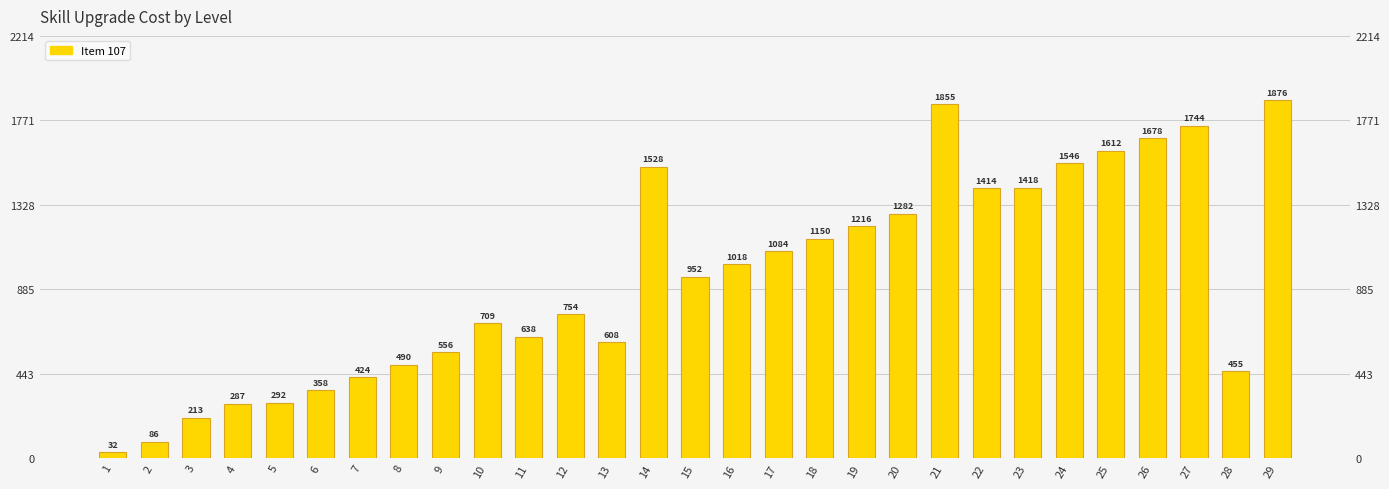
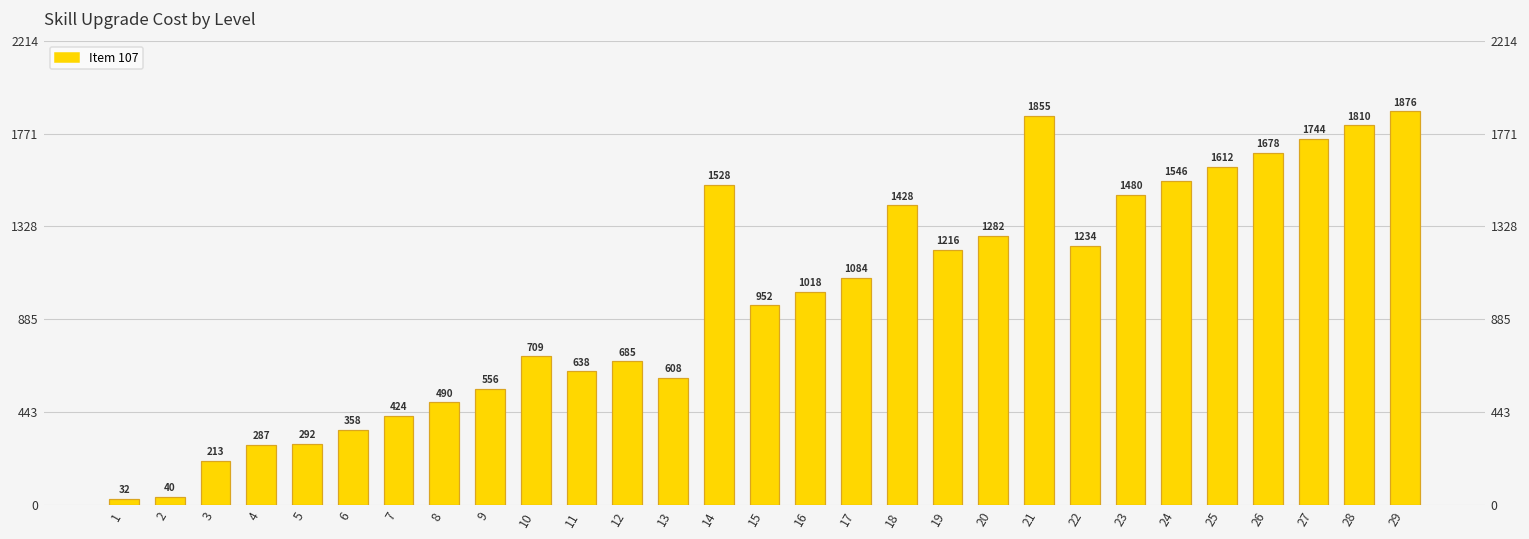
2: 86 -> 40
12: 754 -> 685
18: 1150 -> 1428
22: 1414 -> 1234
23: 1418 -> 1480
28: 455 -> 1810
